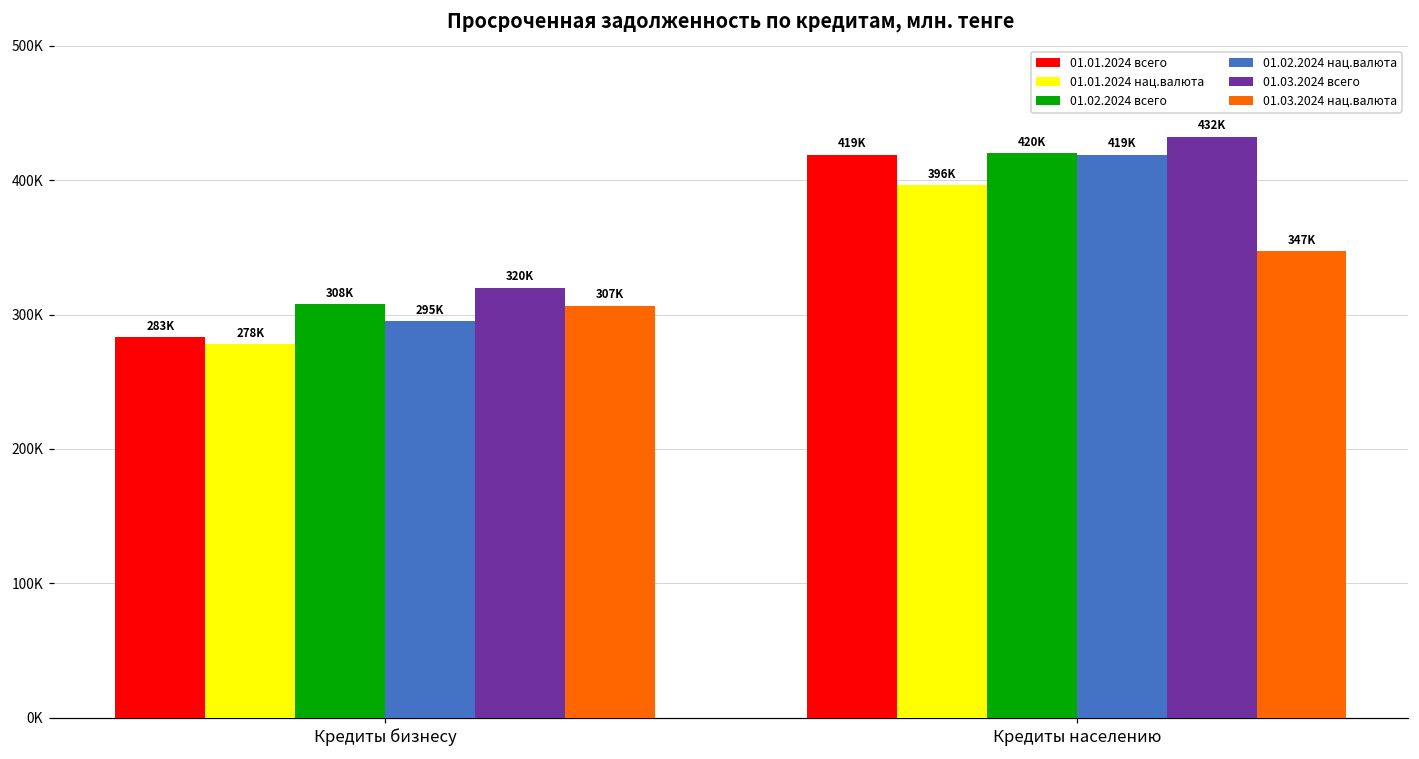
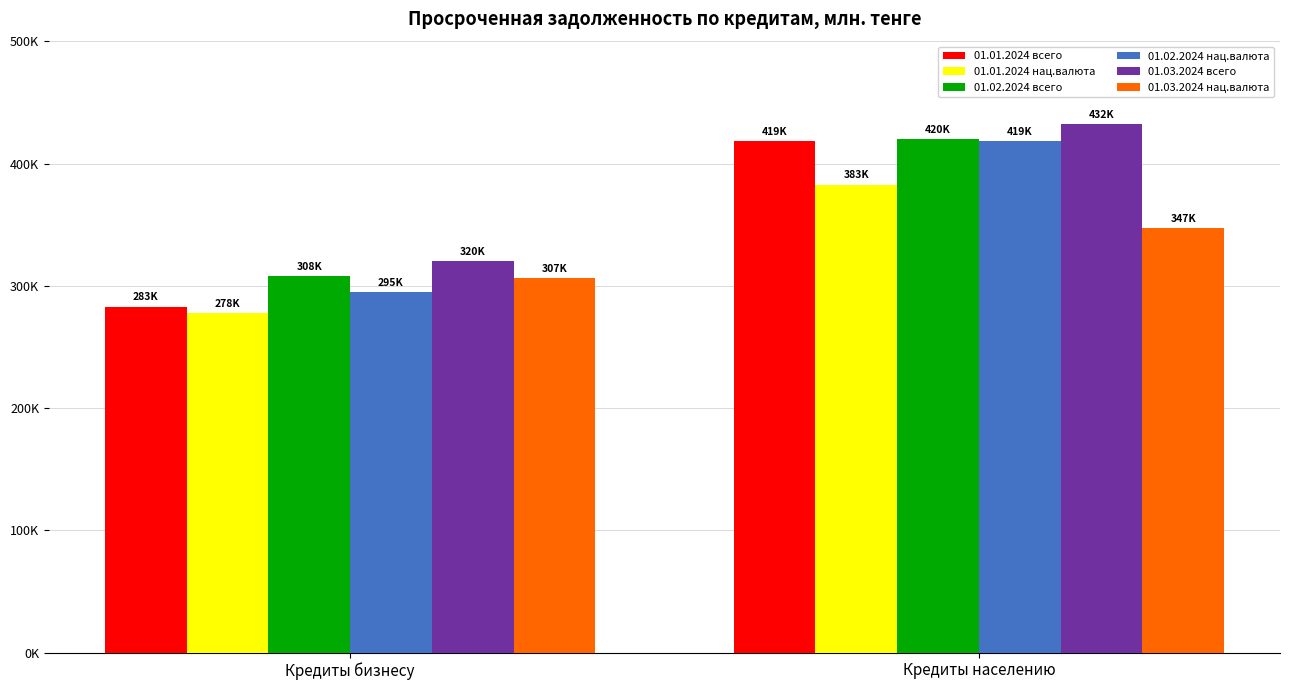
01.01.2024 нац.валюта, Кредиты населению: 396K -> 383K
